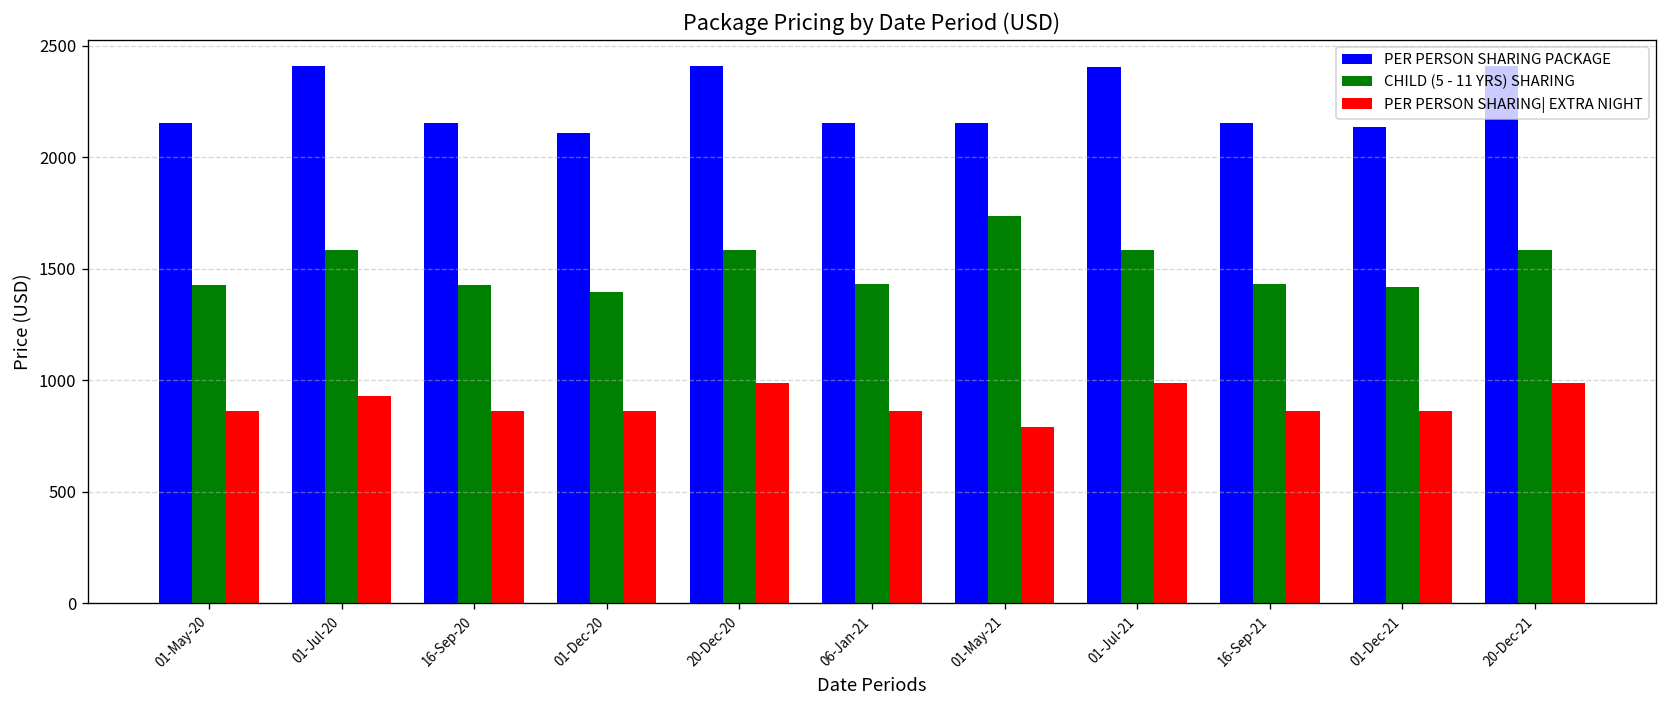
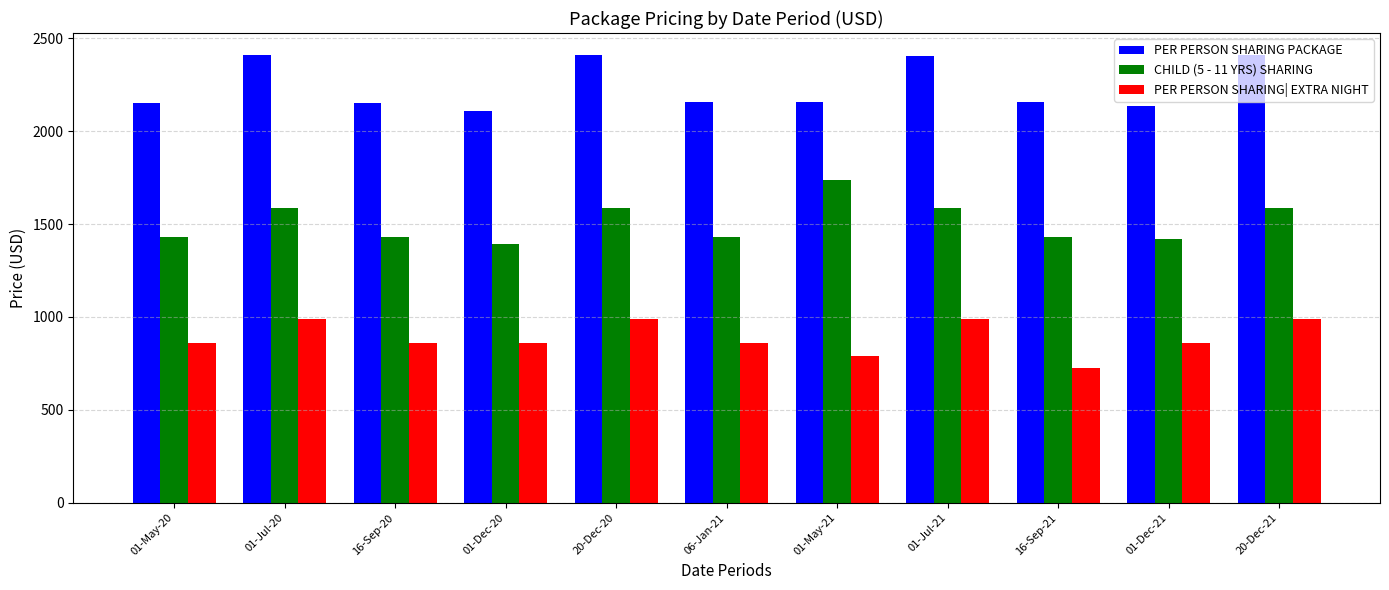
PER PERSON SHARING| EXTRA NIGHT, 01-Jul-20: 930 -> 990
PER PERSON SHARING| EXTRA NIGHT, 16-Sep-21: 860 -> 730
